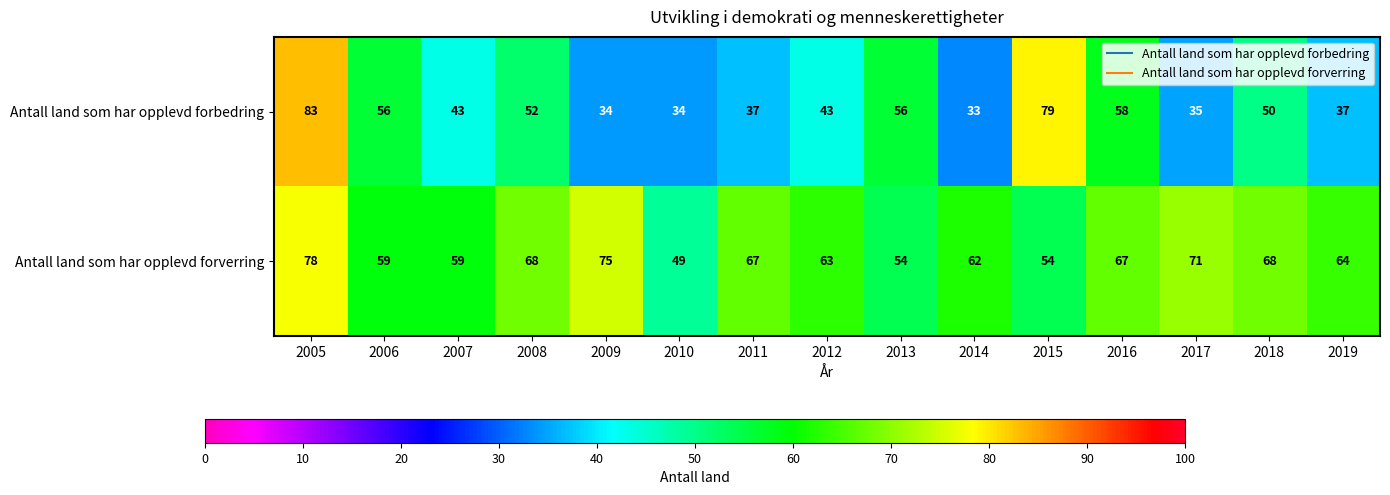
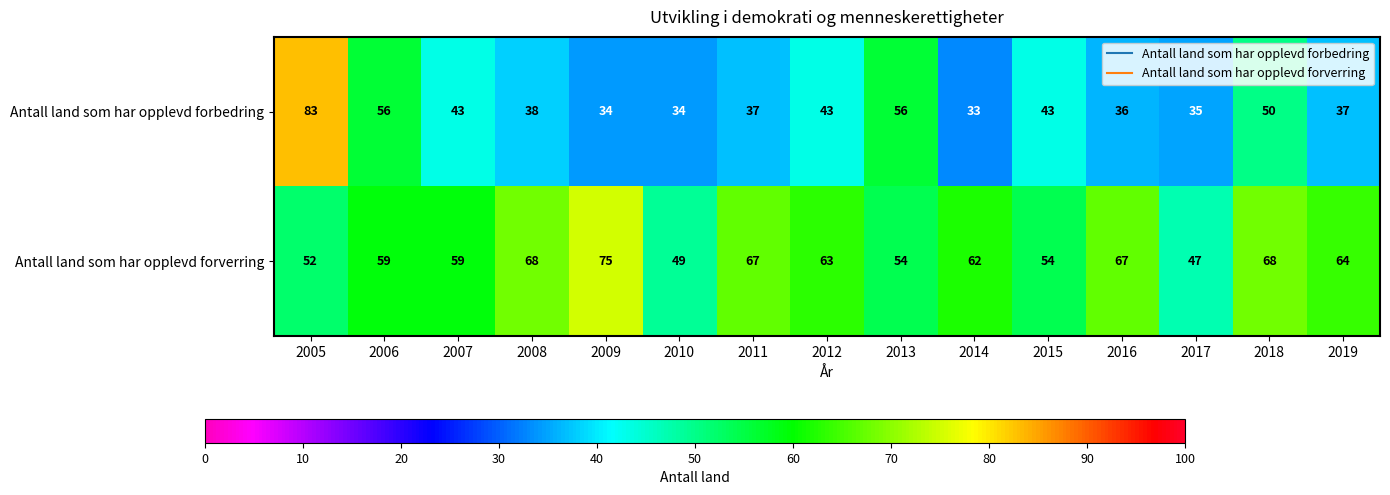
Antall land som har opplevd forbedring, 2008: 52 -> 38
Antall land som har opplevd forbedring, 2015: 79 -> 43
Antall land som har opplevd forbedring, 2016: 58 -> 36
Antall land som har opplevd forverring, 2005: 78 -> 52
Antall land som har opplevd forverring, 2017: 71 -> 47
